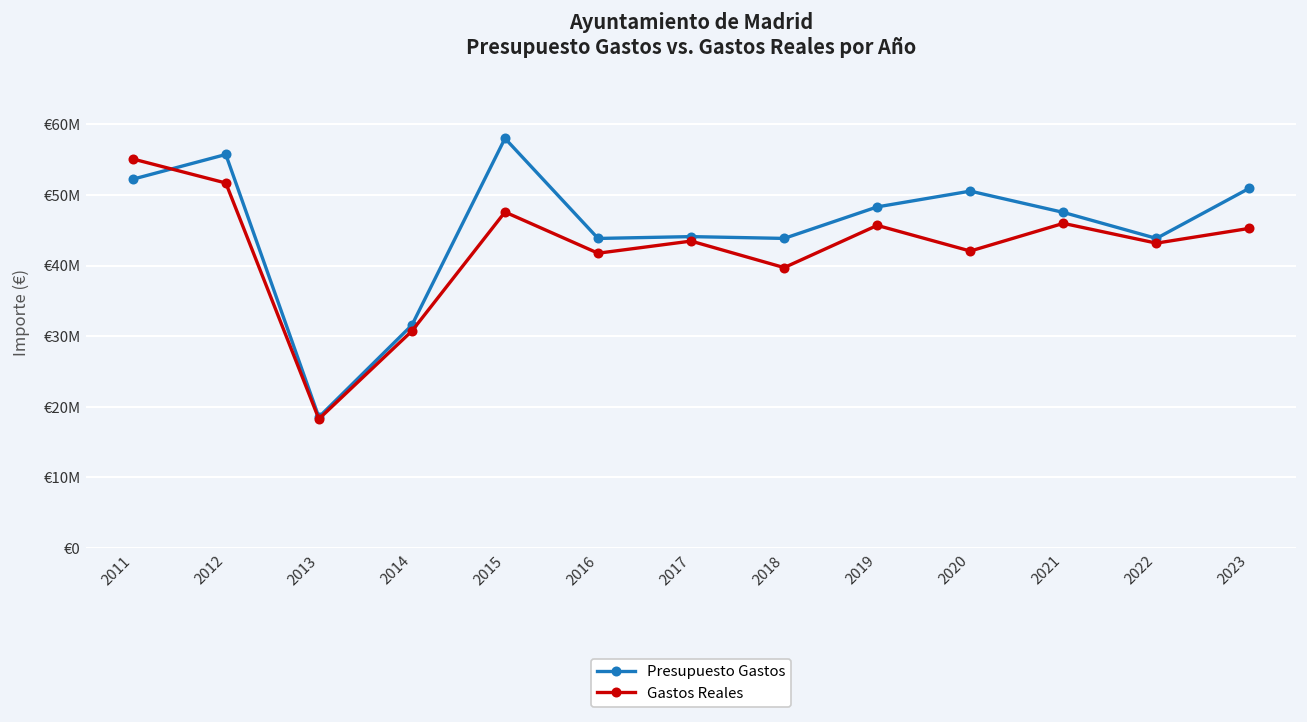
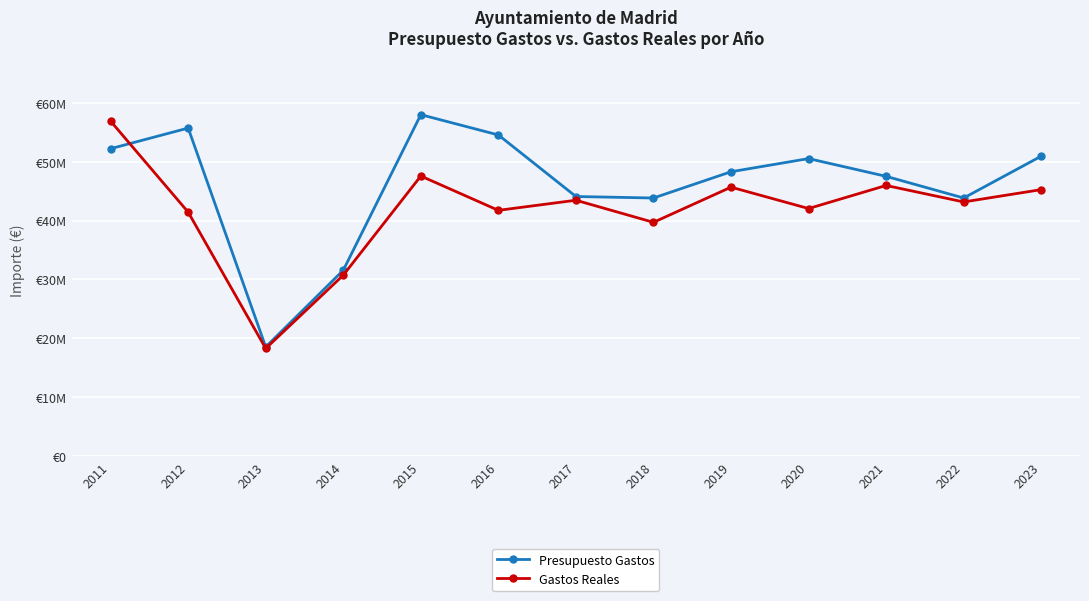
Gastos Reales, 2011: €55000000 -> €57000000
Gastos Reales, 2012: €52000000 -> €41000000
Presupuesto Gastos, 2016: €44000000 -> €55000000
